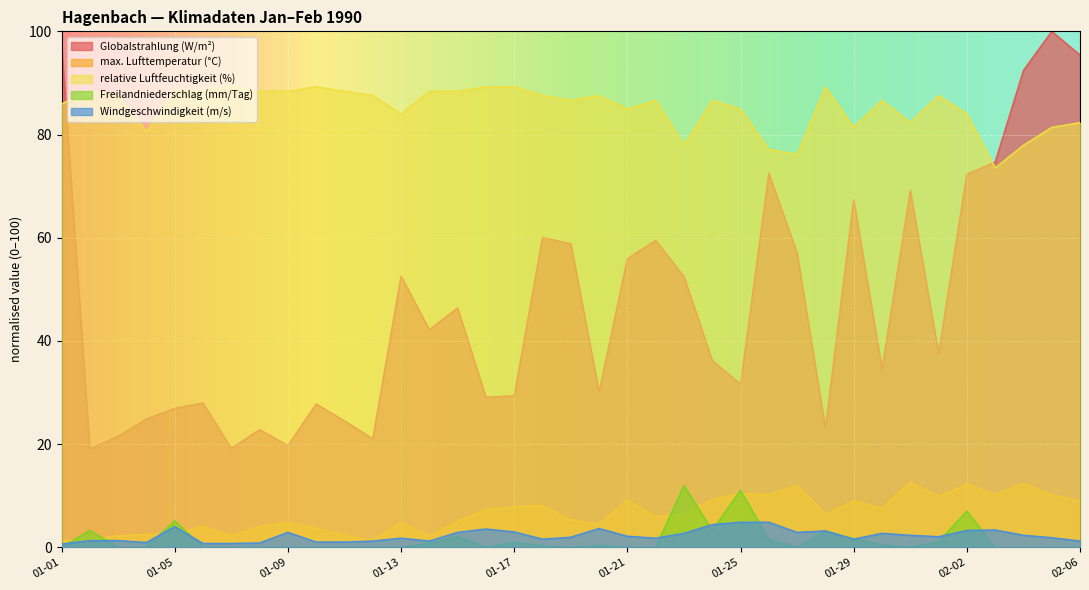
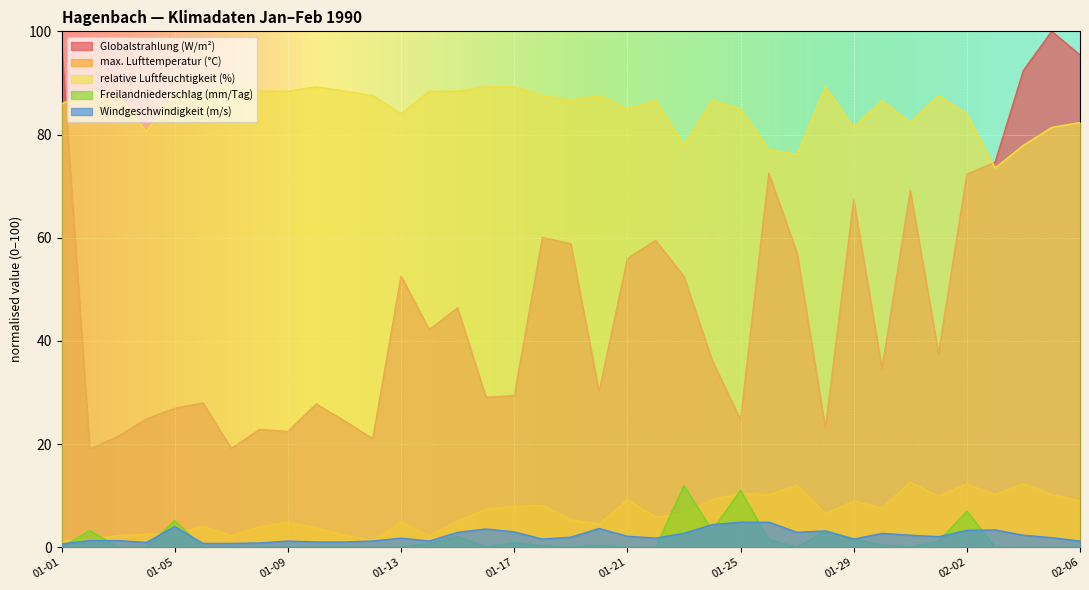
Globalstrahlung (W/m²), 01-09: 20 -> 22
Windgeschwindigkeit (m/s), 01-09: 3 -> 1
Globalstrahlung (W/m²), 01-25: 32 -> 25
